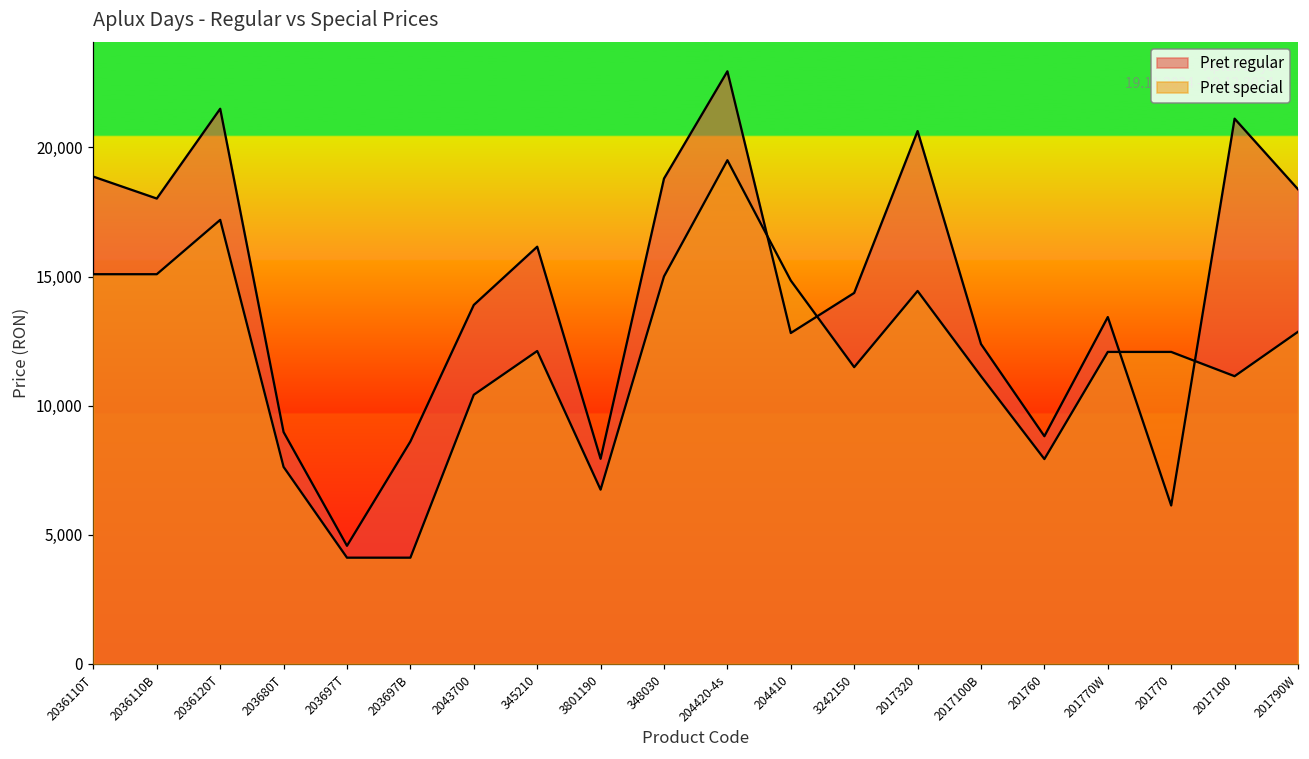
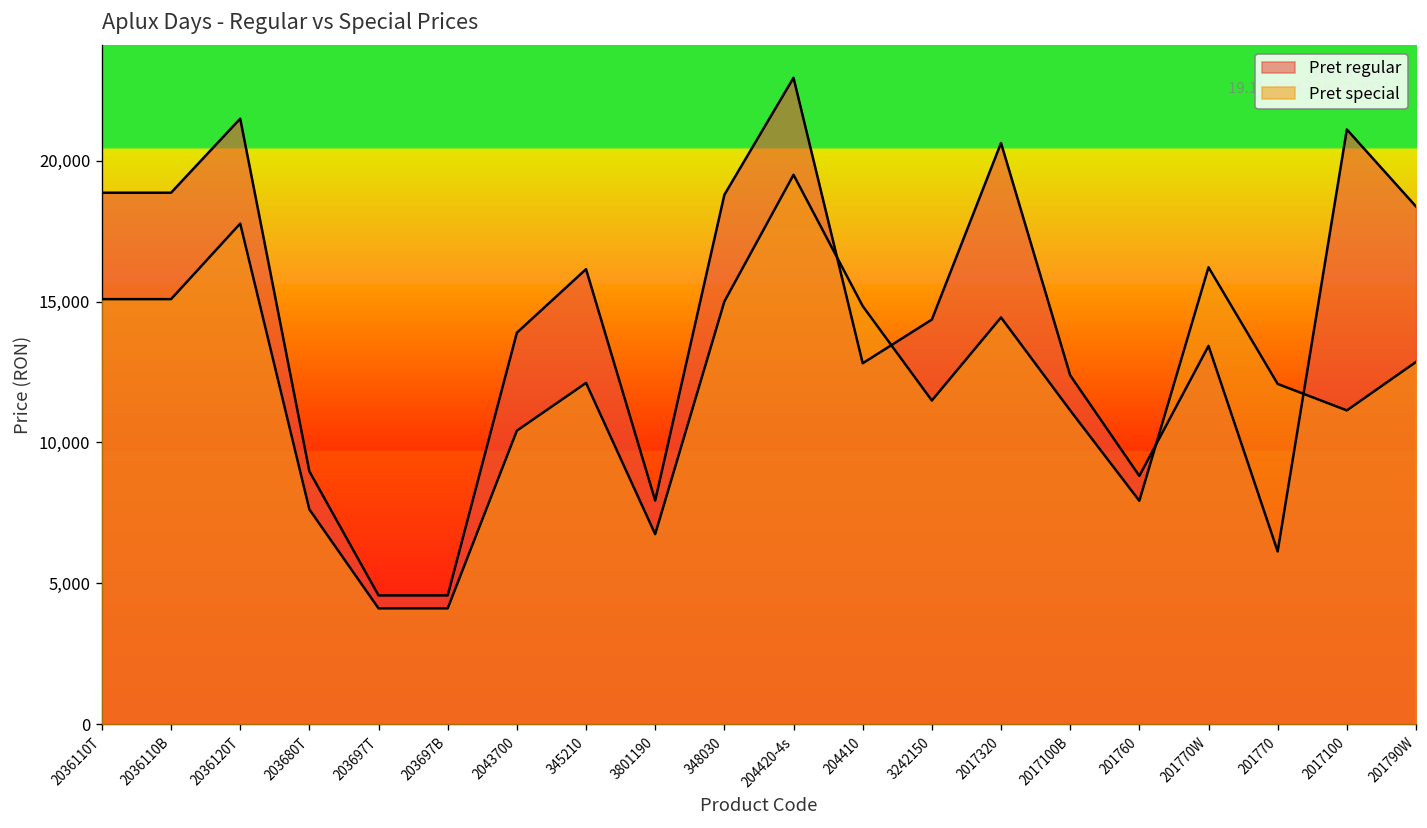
Pret regular, 2036110B: 18,000 -> 18,900
Pret special, 2036120T: 17,200 -> 17,800
Pret regular, 203697B: 8,600 -> 4,600
Pret special, 201770W: 12,100 -> 16,200
